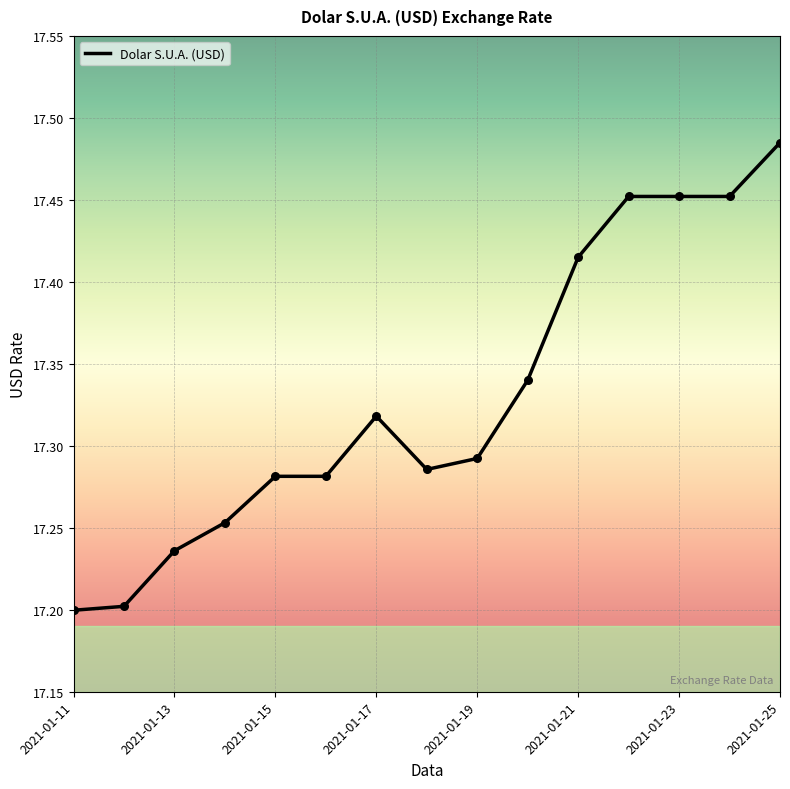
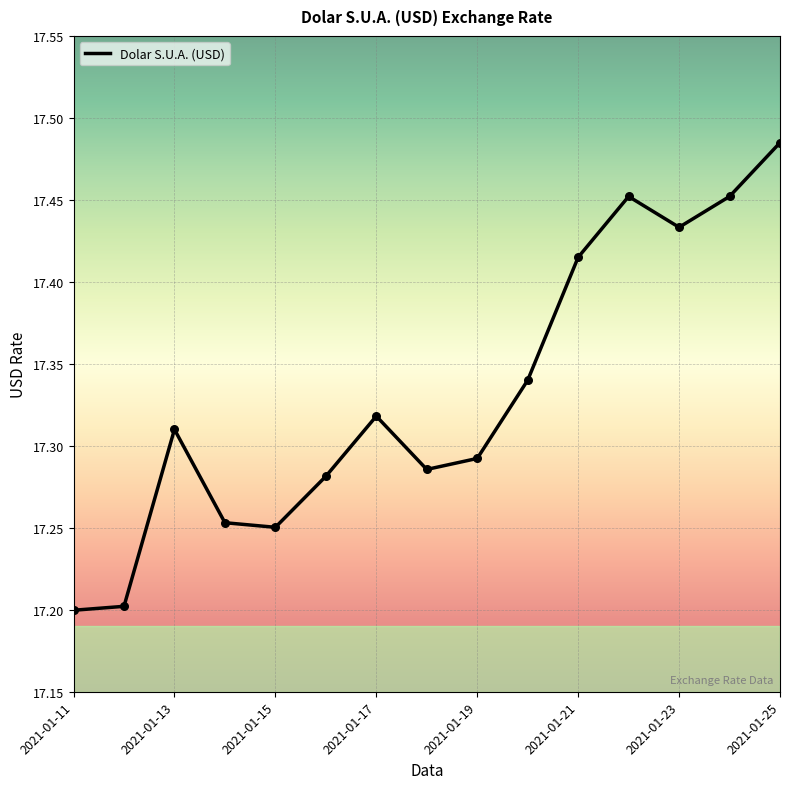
2021-01-13: 17.236 -> 17.310
2021-01-15: 17.281 -> 17.250
2021-01-23: 17.452 -> 17.433
